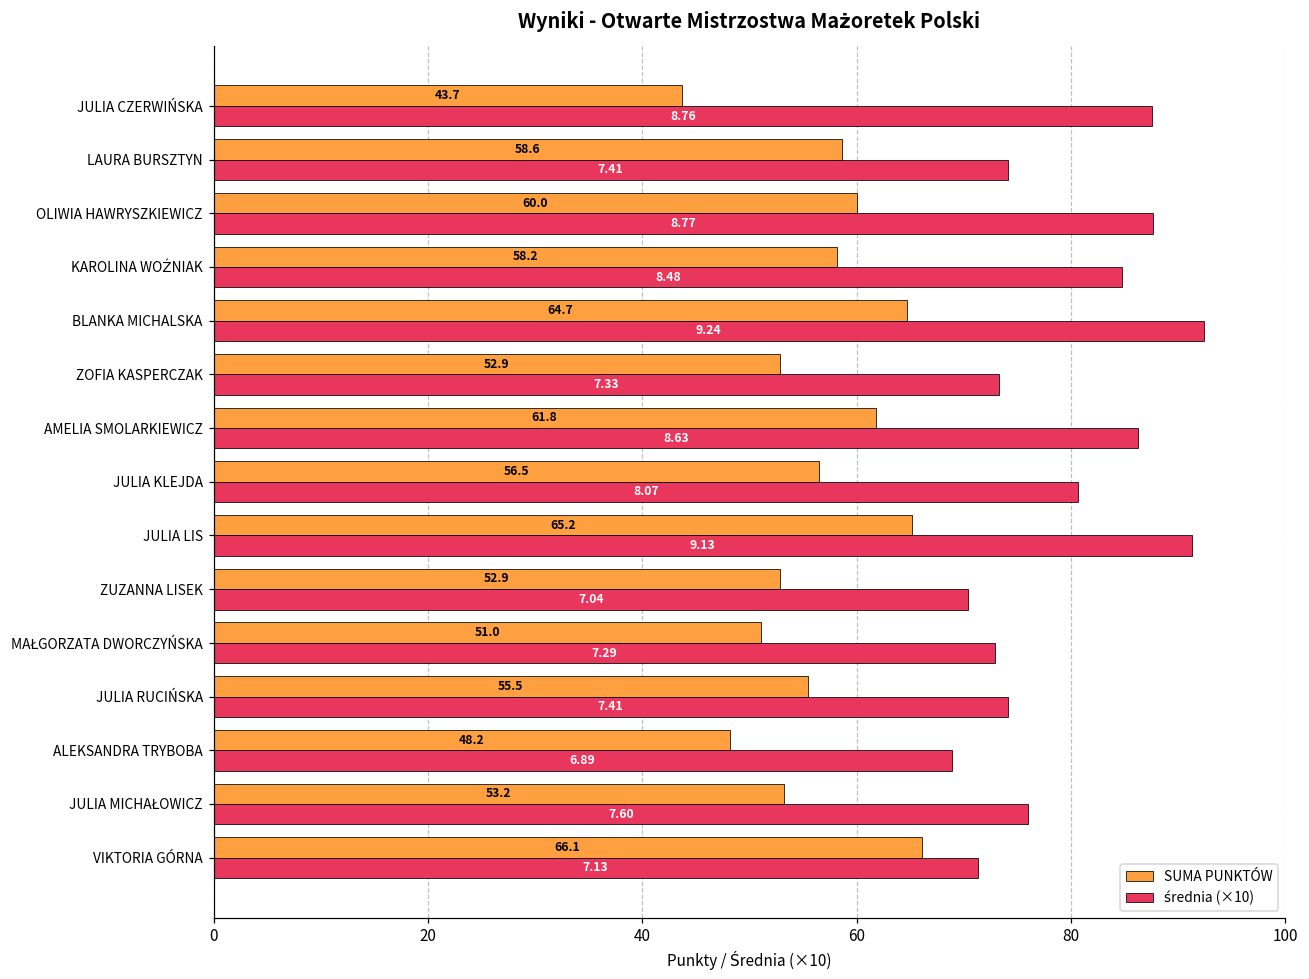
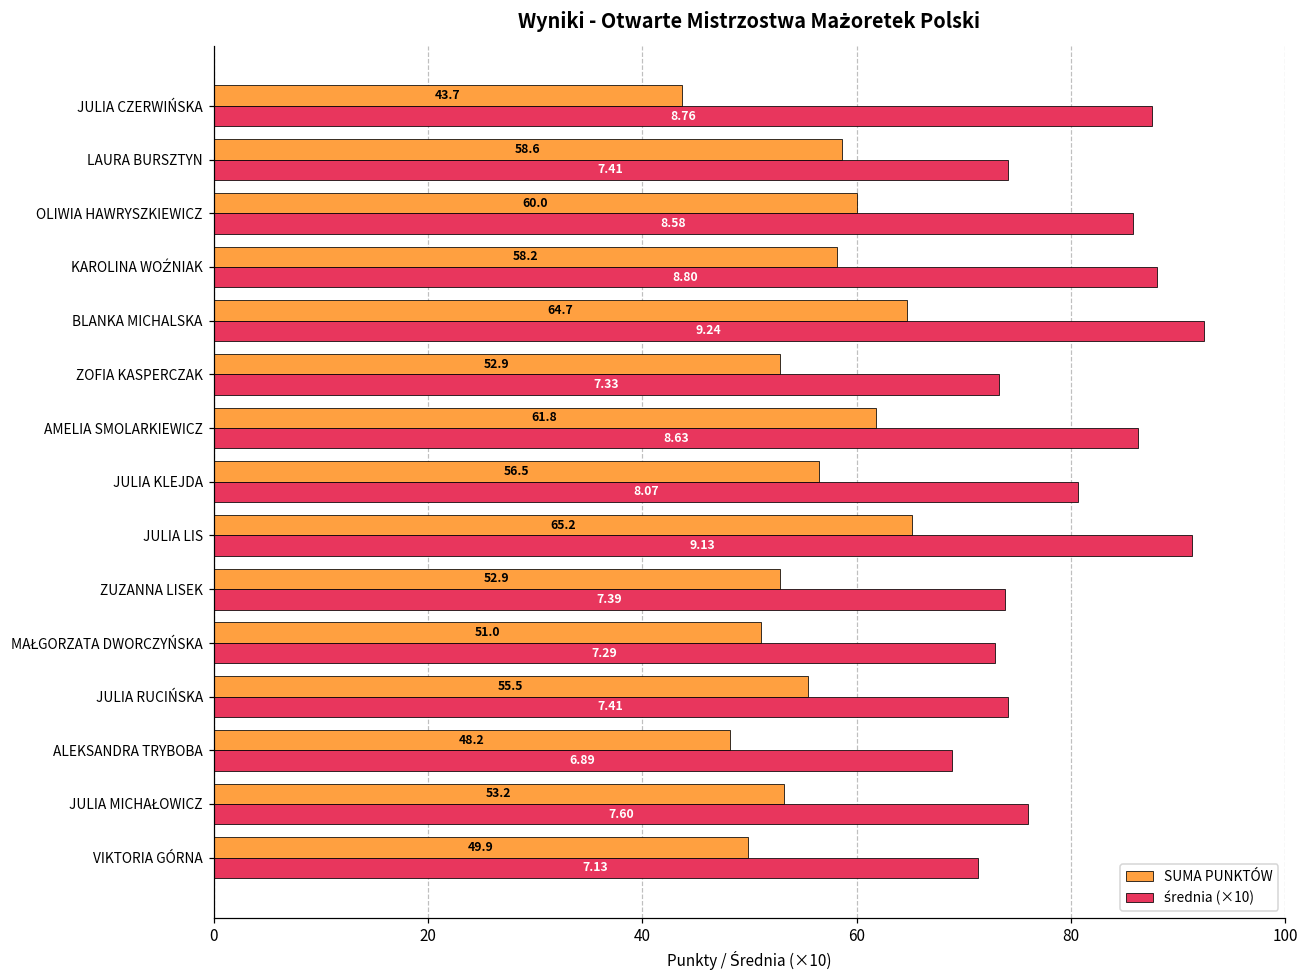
średnia (×10), OLIWIA HAWRYSZKIEWICZ: 8.77 -> 8.58
średnia (×10), KAROLINA WOŹNIAK: 8.48 -> 8.80
średnia (×10), ZUZANNA LISEK: 7.04 -> 7.39
SUMA PUNKTÓW, VIKTORIA GÓRNA: 66.1 -> 49.9
